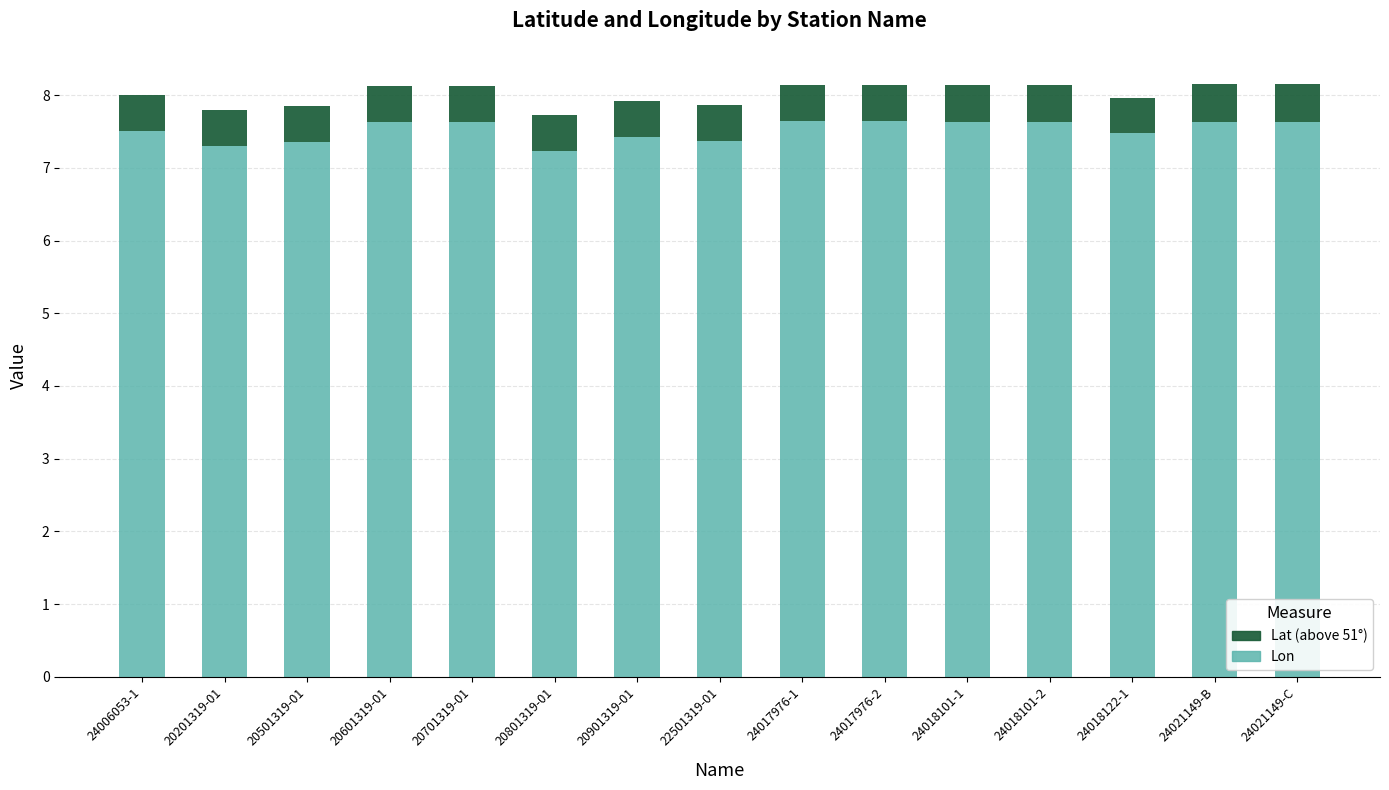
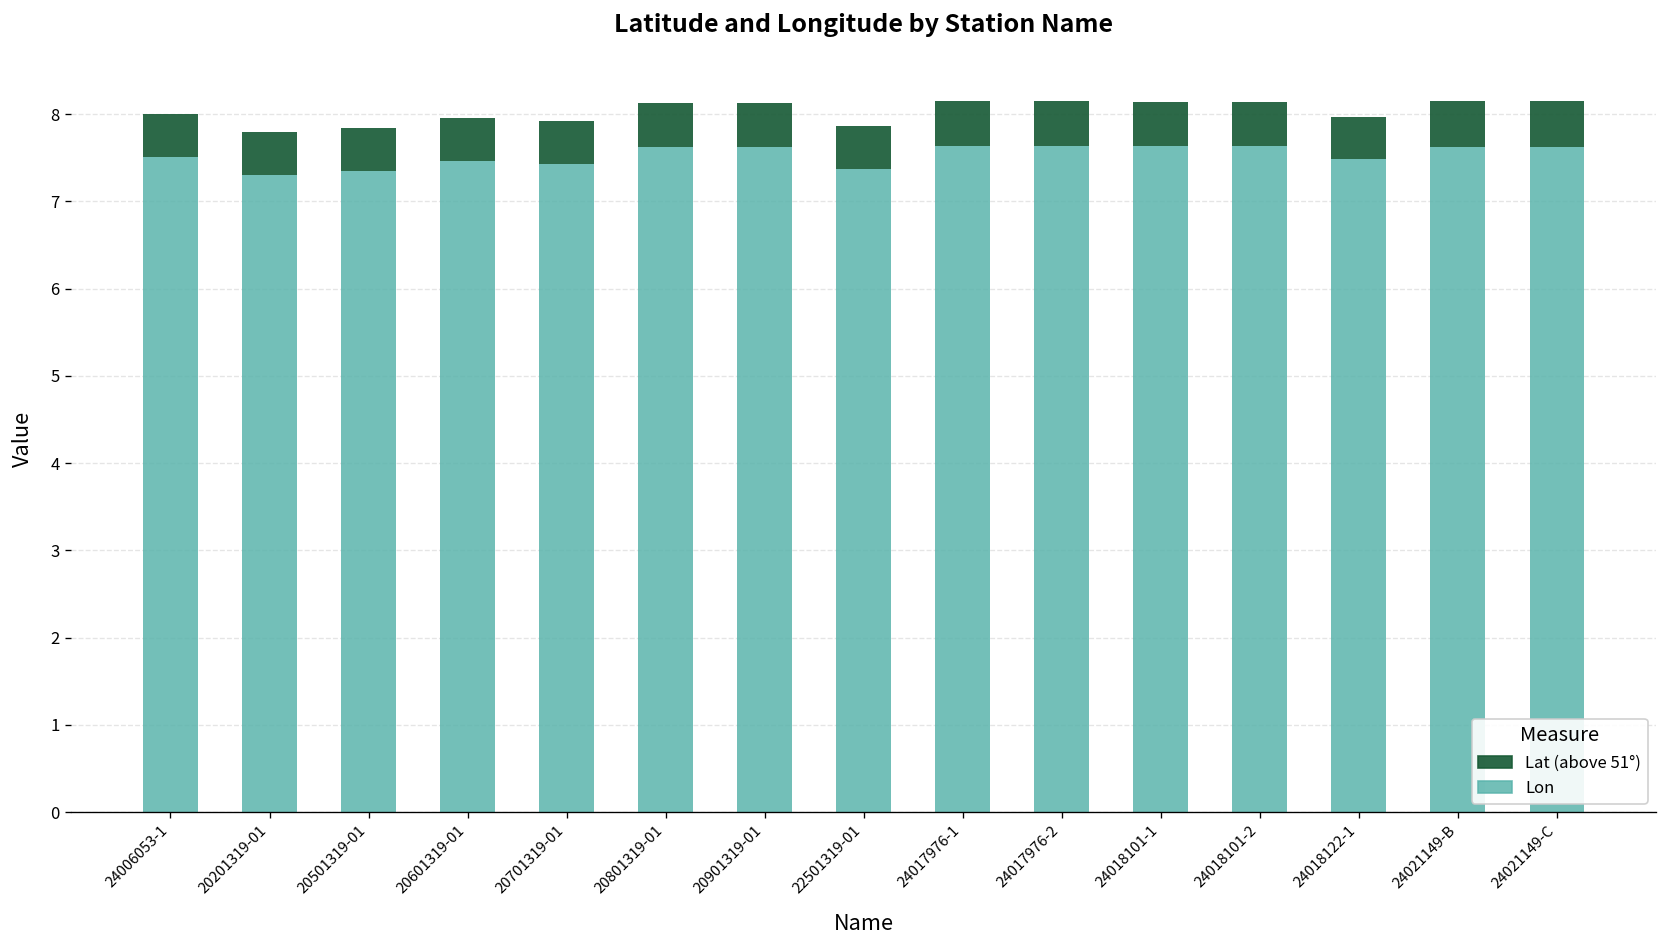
Lon, 20601319-01: 7.6 -> 7.5
Lon, 20701319-01: 7.6 -> 7.4
Lon, 20801319-01: 7.2 -> 7.6
Lon, 20901319-01: 7.4 -> 7.6
